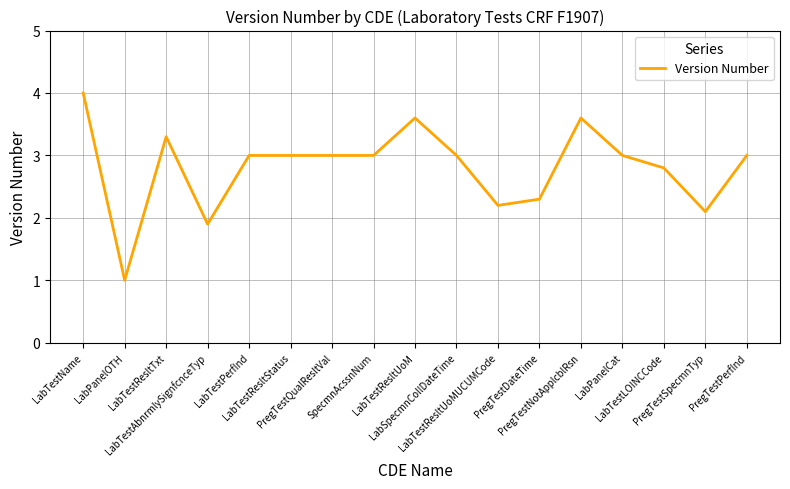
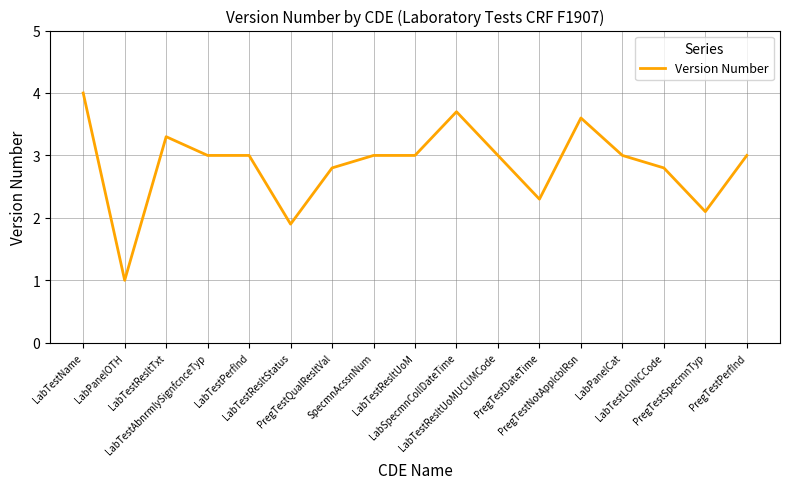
LabTestAbnrmlySignfcnceTyp: 1.9 -> 3.0
LabTestResltStatus: 3.0 -> 1.9
PregTestQualResltVal: 3.0 -> 2.8
LabTestResltUoM: 3.6 -> 3.0
LabSpecmnCollDateTime: 3.0 -> 3.7
LabTestResltUoMUCUMCode: 2.2 -> 3.0
